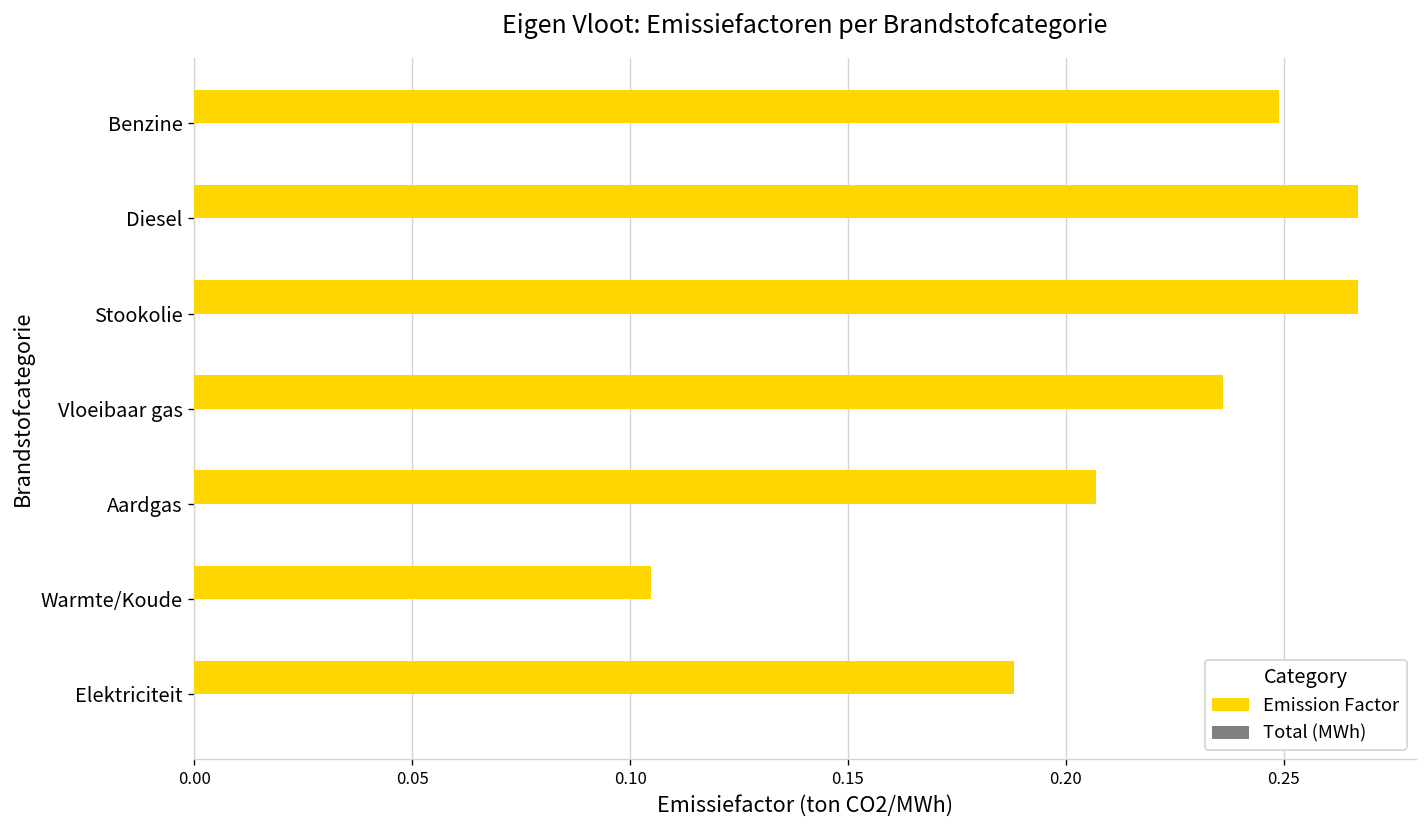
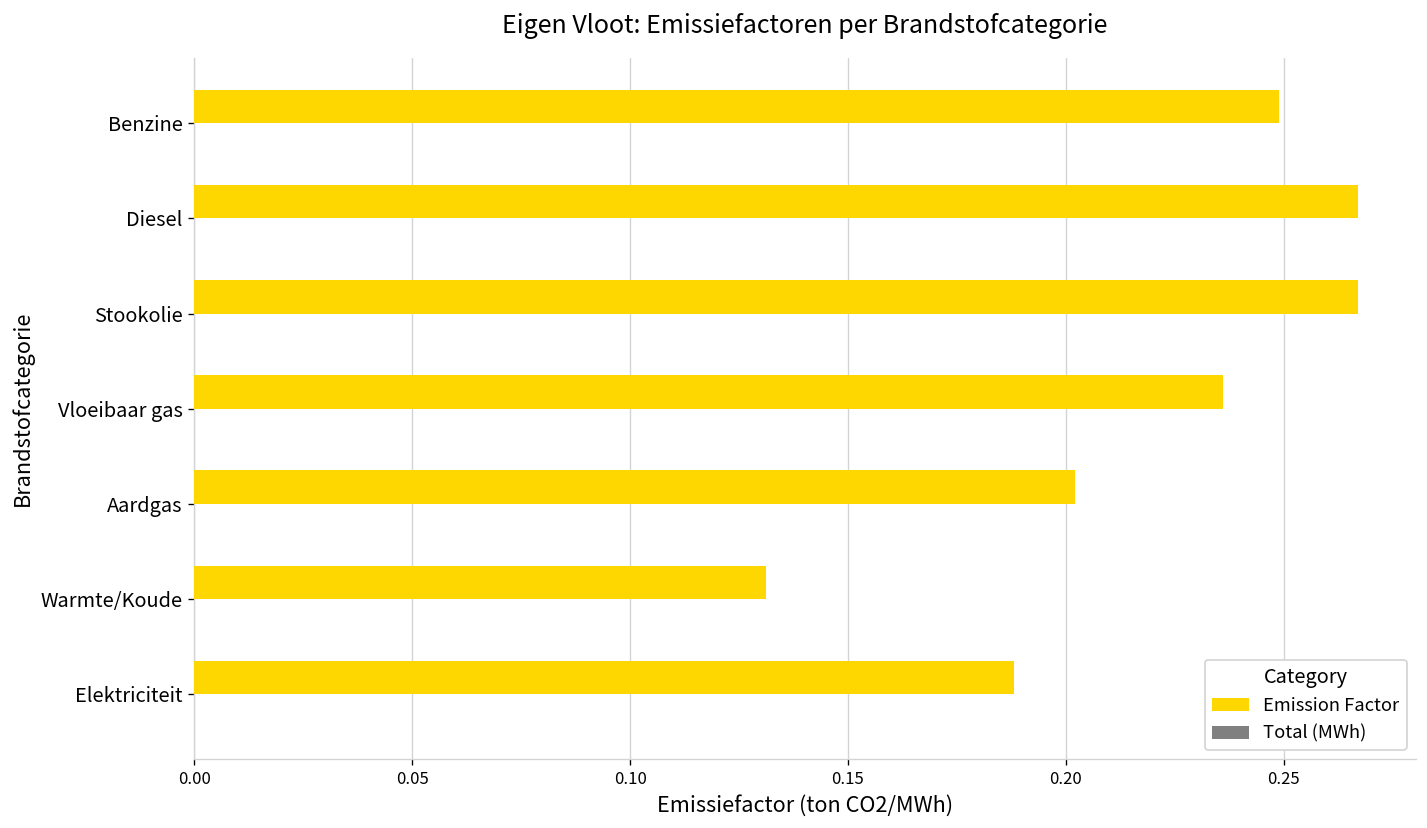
Emission Factor, Aardgas: 0.207 -> 0.202
Emission Factor, Warmte/Koude: 0.105 -> 0.131
